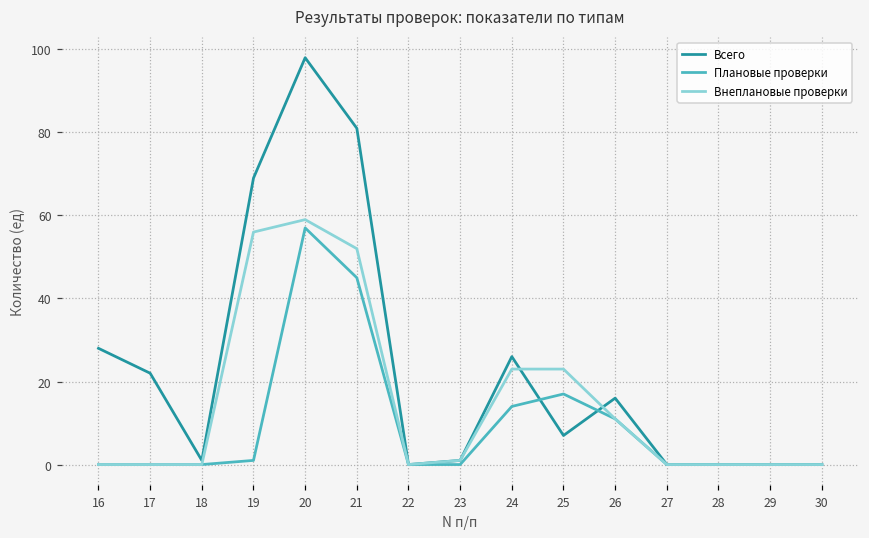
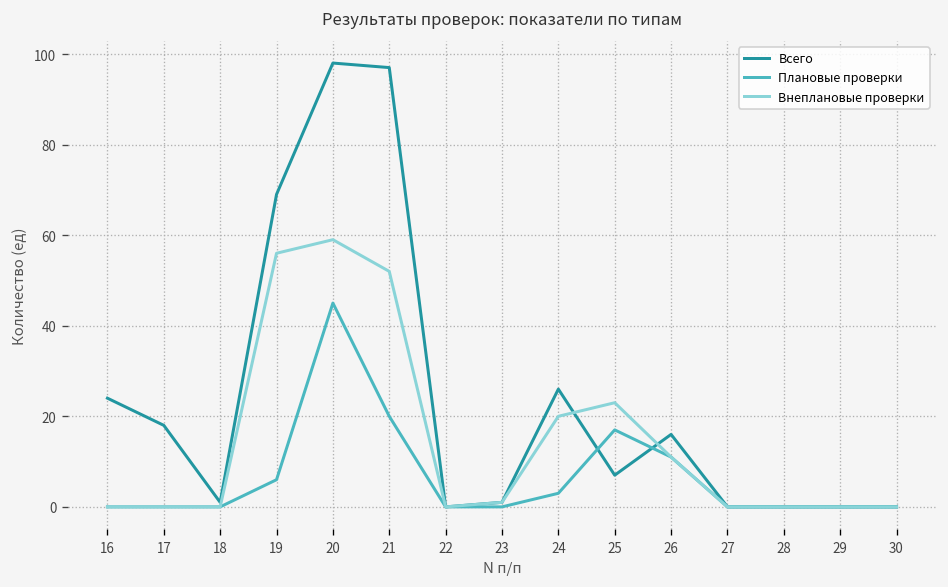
Всего, 16: 28 -> 24
Всего, 17: 22 -> 18
Плановые проверки, 19: 1 -> 6
Плановые проверки, 20: 57 -> 45
Всего, 21: 81 -> 97
Плановые проверки, 21: 45 -> 20
Плановые проверки, 24: 14 -> 3
Внеплановые проверки, 24: 23 -> 20
